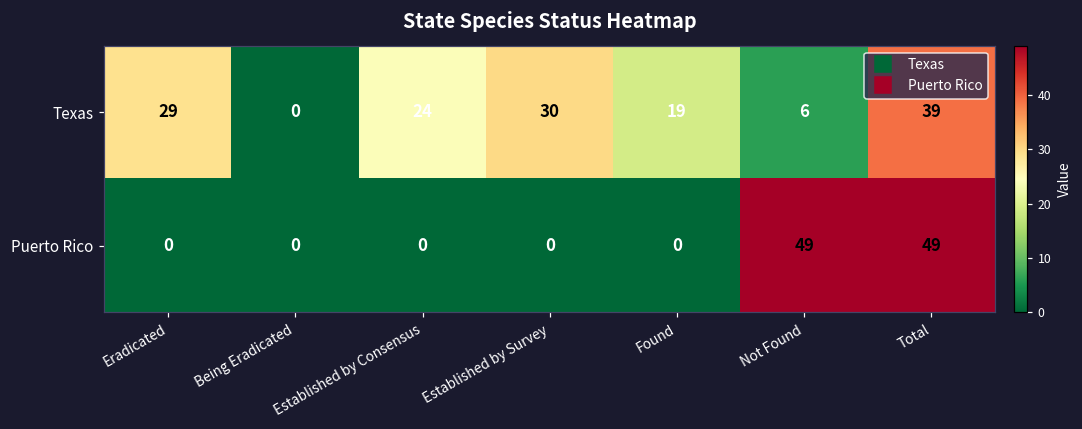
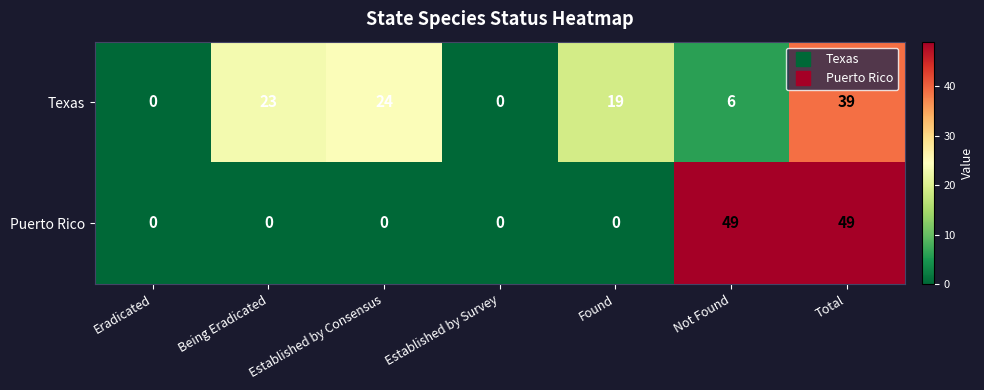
Texas, Eradicated: 29 -> 0
Texas, Being Eradicated: 0 -> 23
Texas, Established by Survey: 30 -> 0
